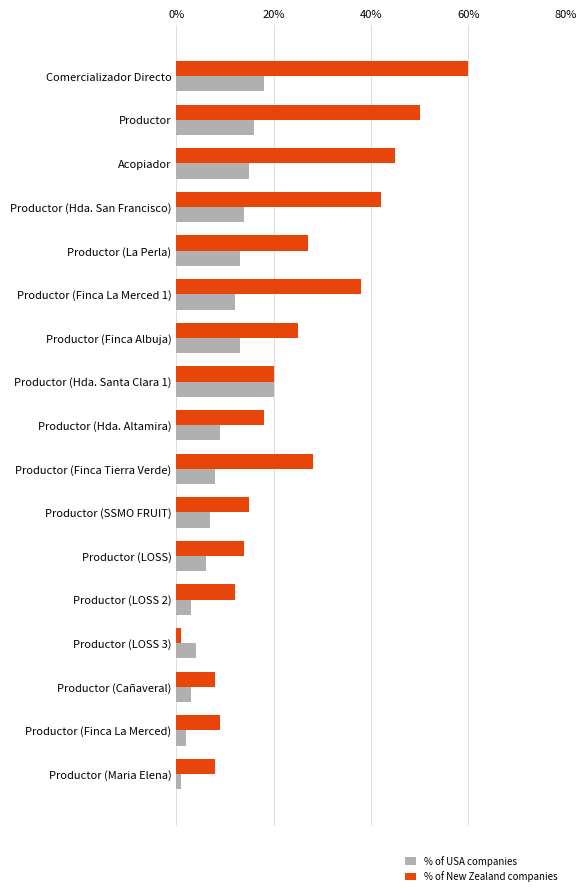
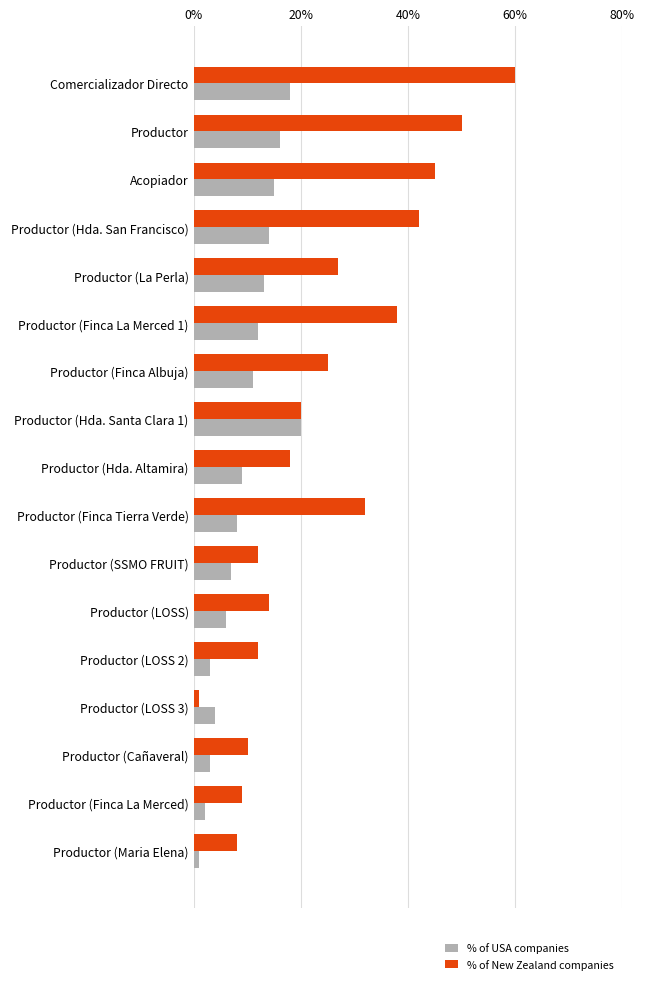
% of USA companies, Productor (Finca Albuja): 13% -> 11%
% of New Zealand companies, Productor (Finca Tierra Verde): 28% -> 32%
% of New Zealand companies, Productor (SSMO FRUIT): 15% -> 12%
% of New Zealand companies, Productor (Cañaveral): 8% -> 10%
